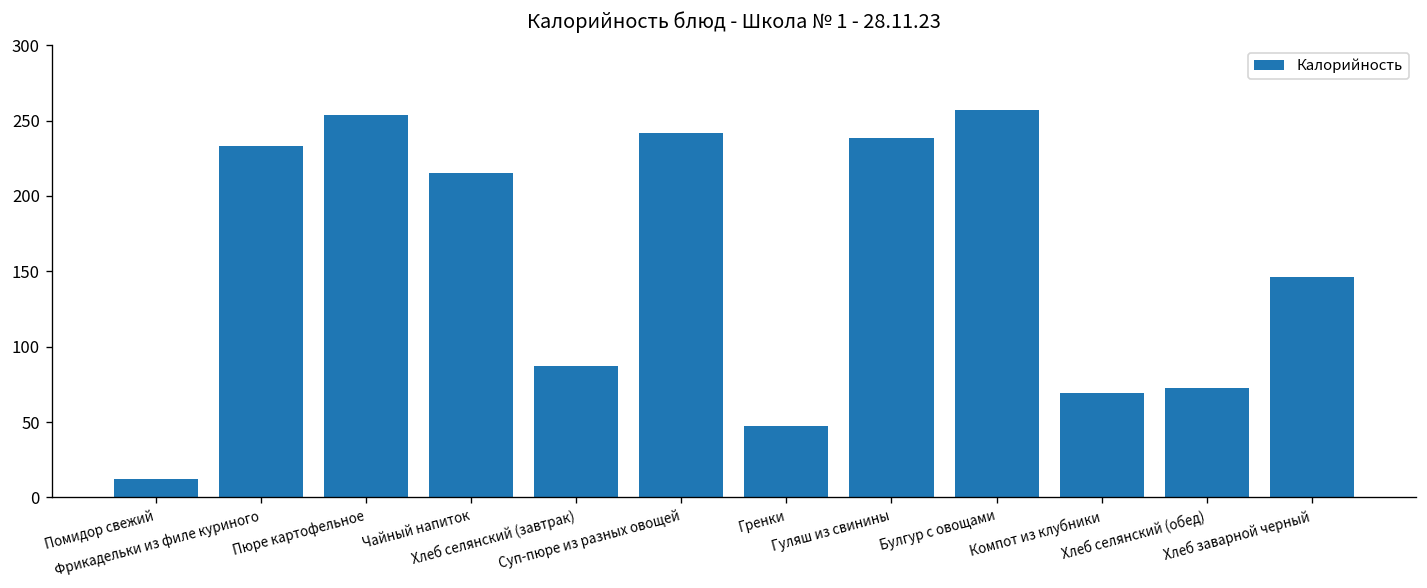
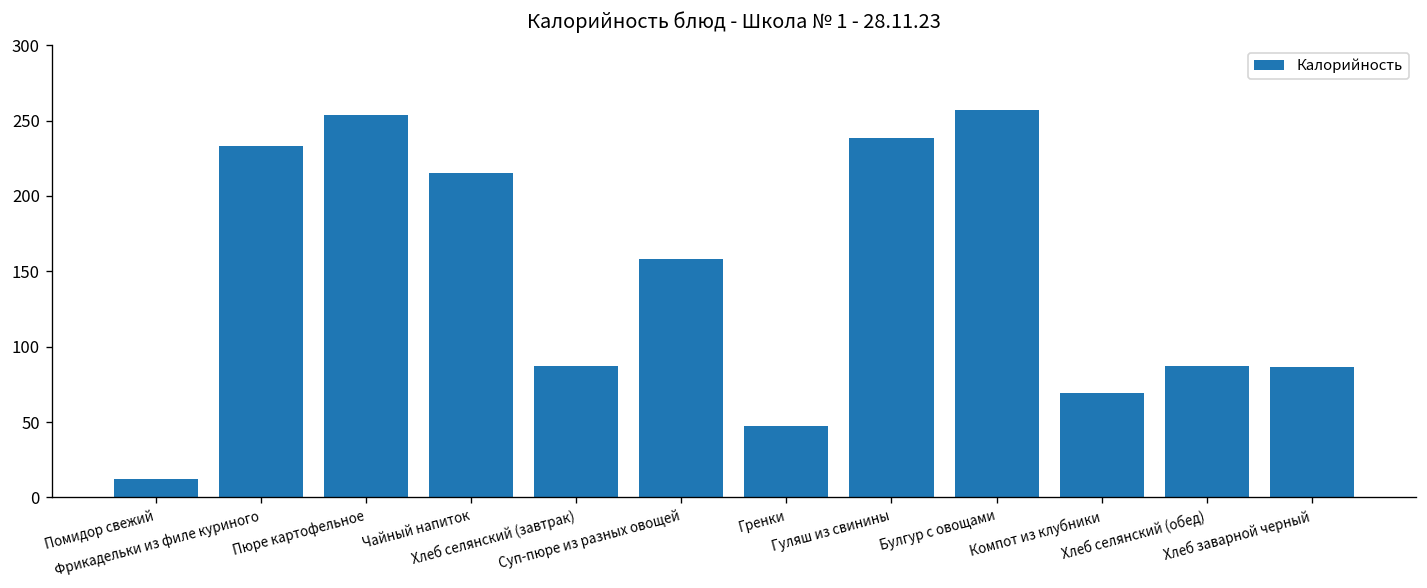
Суп-пюре из разных овощей: 242 -> 158
Хлеб селянский (обед): 72 -> 87
Хлеб заварной черный: 147 -> 87
